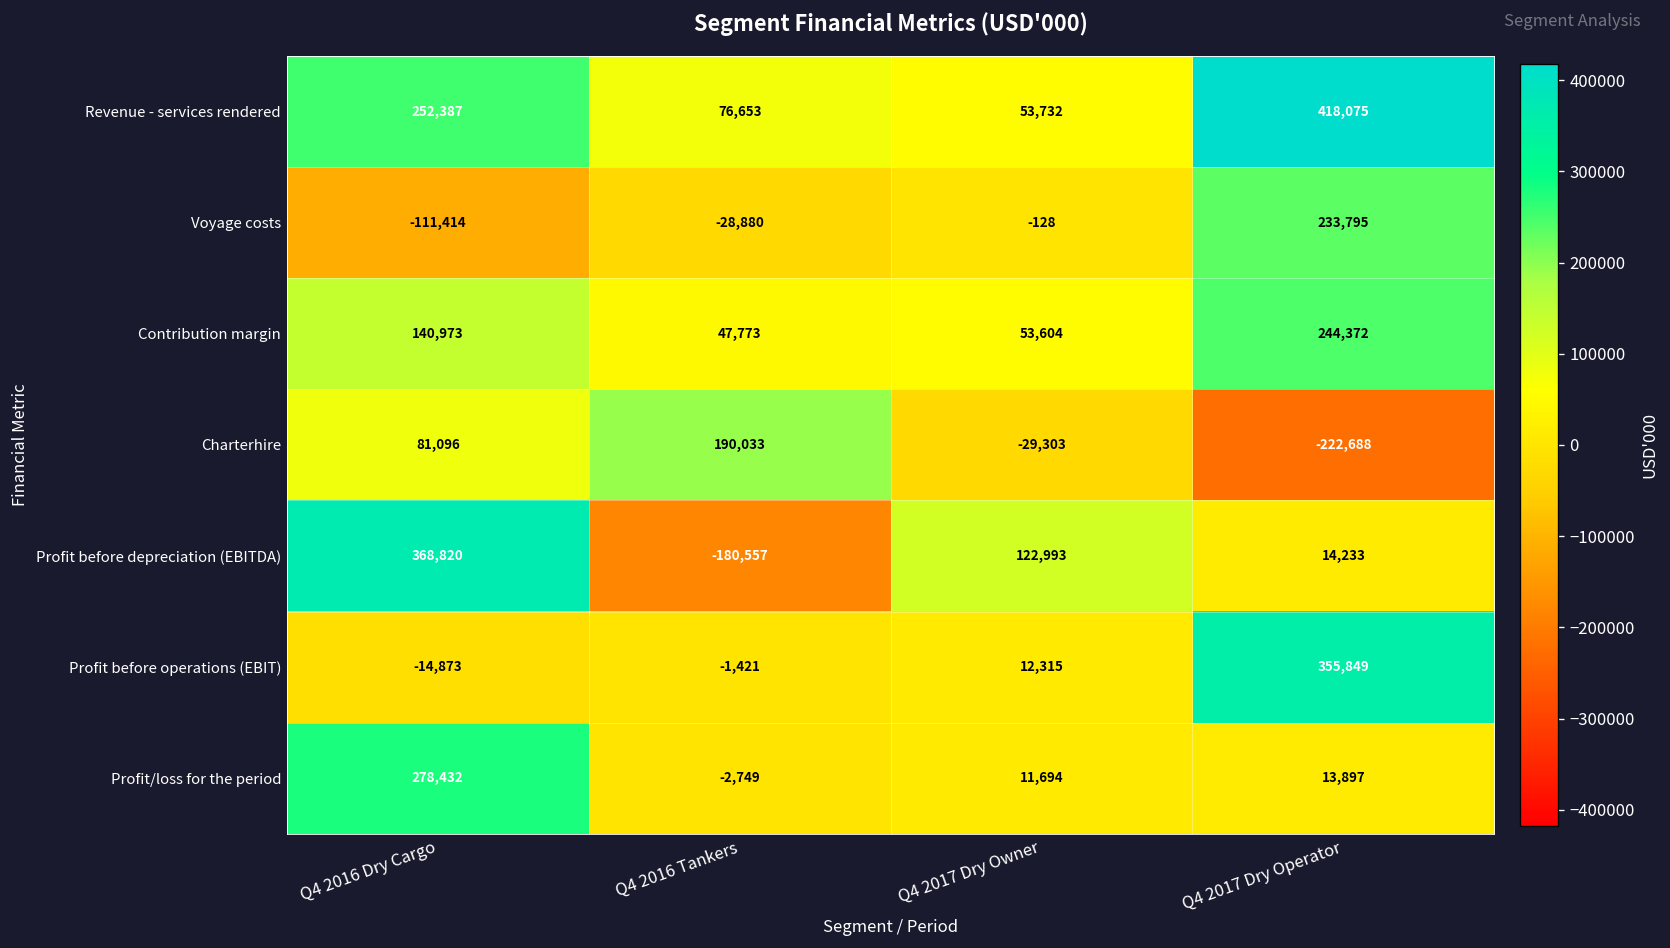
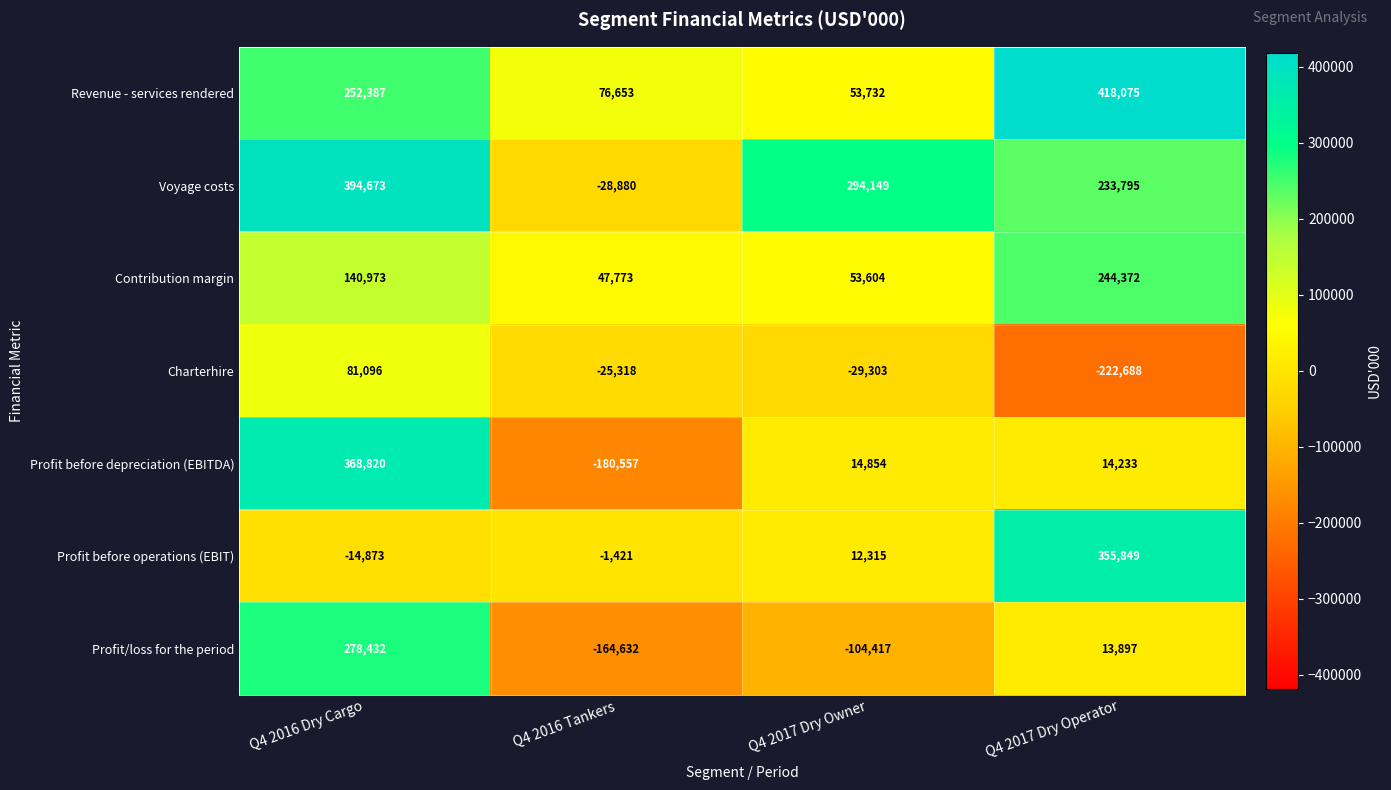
Voyage costs, Q4 2016 Dry Cargo: -111,414 -> 394,673
Voyage costs, Q4 2017 Dry Owner: -128 -> 294,149
Charterhire, Q4 2016 Tankers: 190,033 -> -25,318
Profit before depreciation (EBITDA), Q4 2017 Dry Owner: 122,993 -> 14,854
Profit/loss for the period, Q4 2016 Tankers: -2,749 -> -164,632
Profit/loss for the period, Q4 2017 Dry Owner: 11,694 -> -104,417
